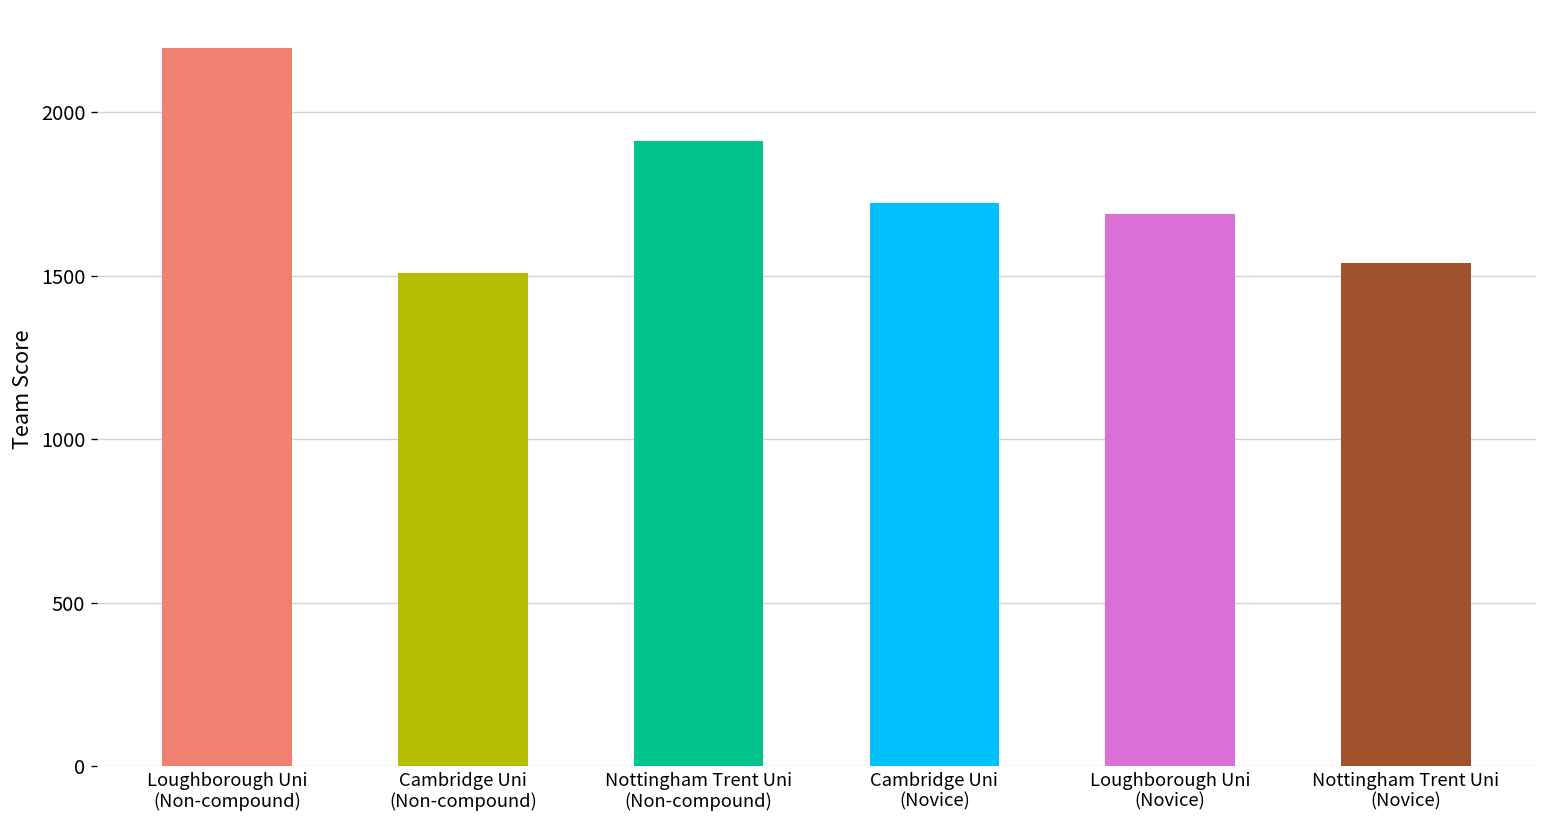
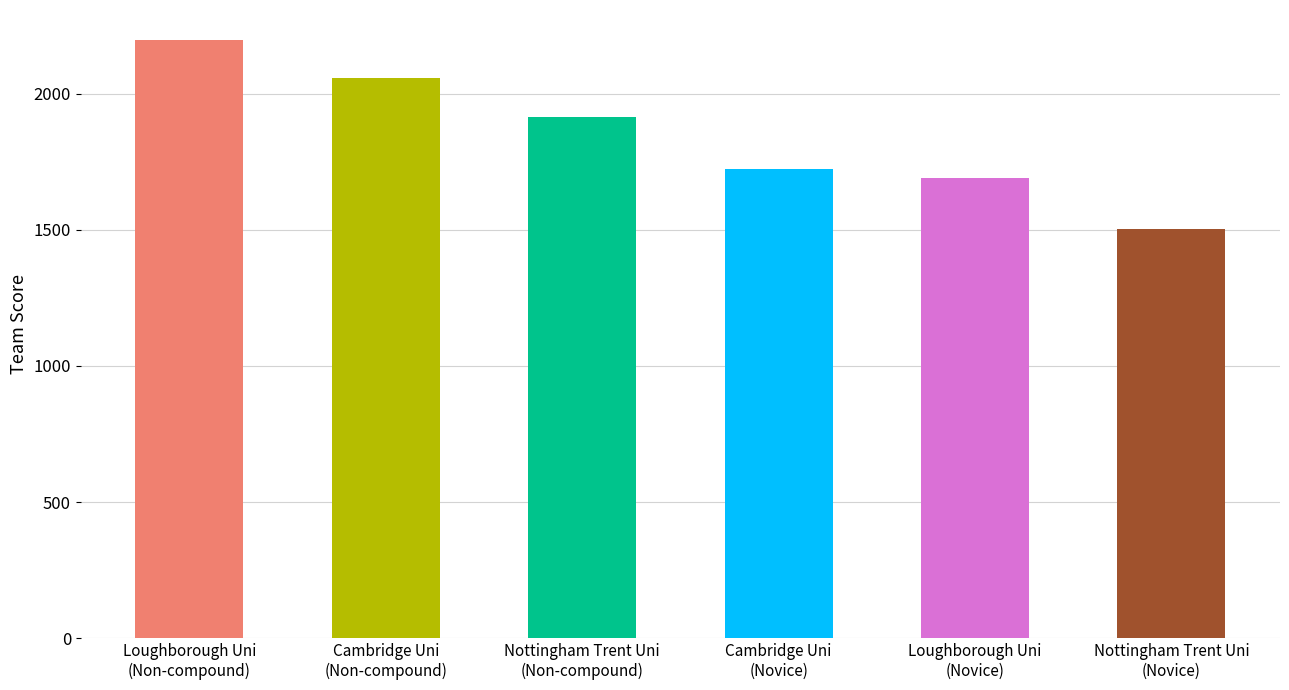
Cambridge Uni (Non-compound): 1510 -> 2060
Nottingham Trent Uni (Novice): 1540 -> 1500
